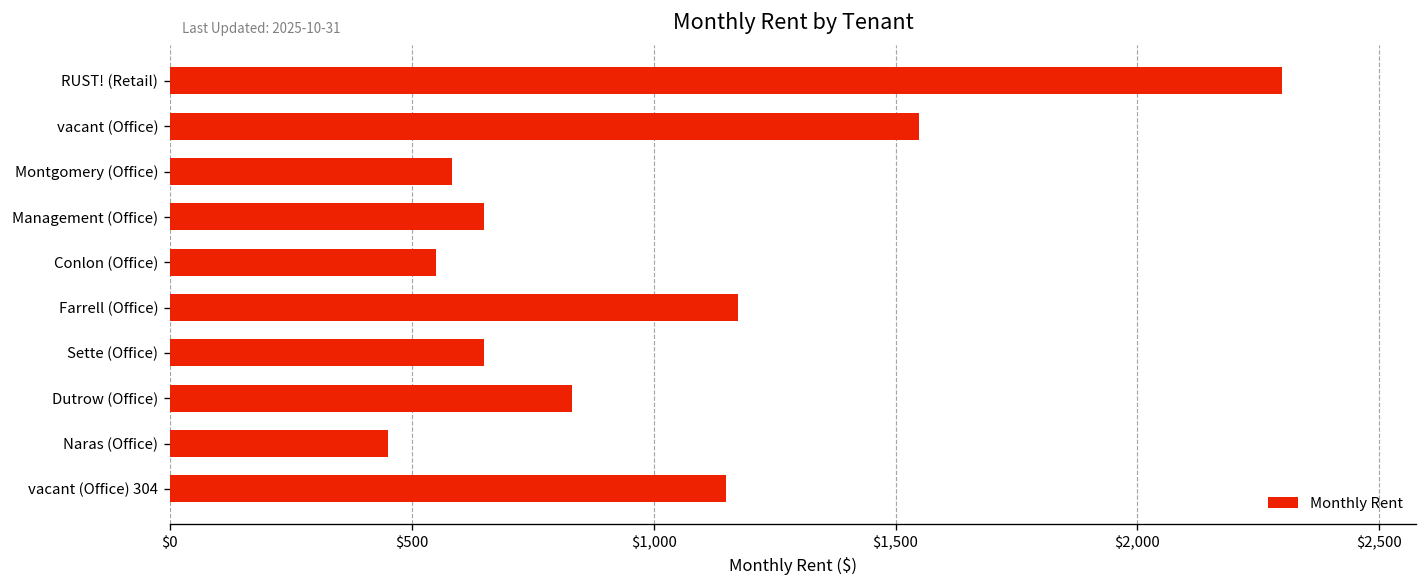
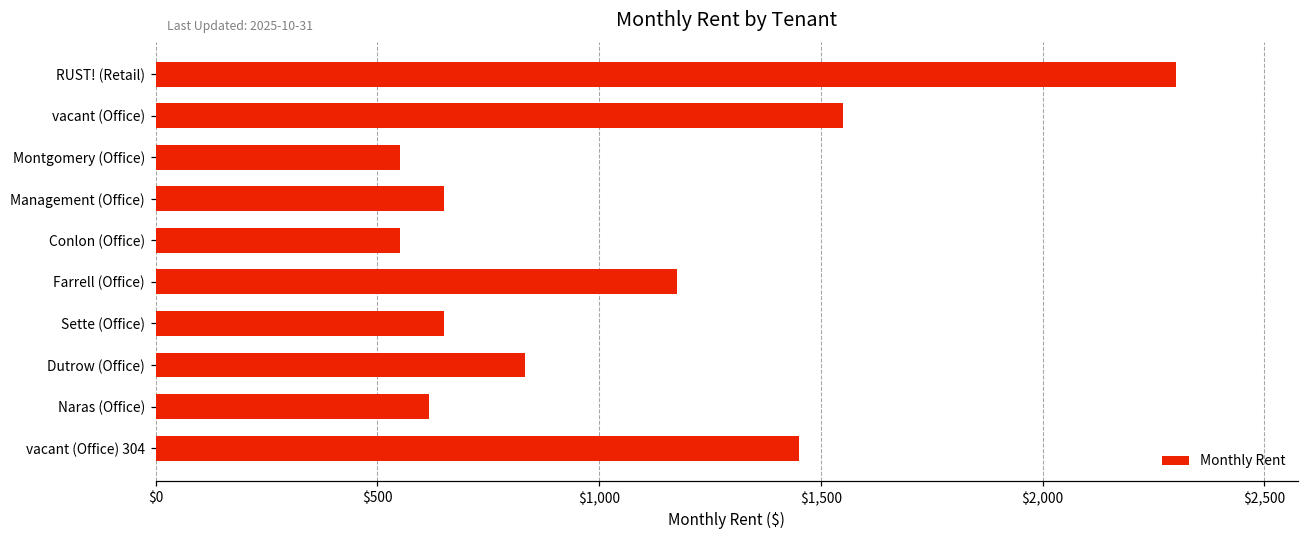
Montgomery (Office): $580 -> $550
Naras (Office): $450 -> $620
vacant (Office) 304: $1,150 -> $1,450
